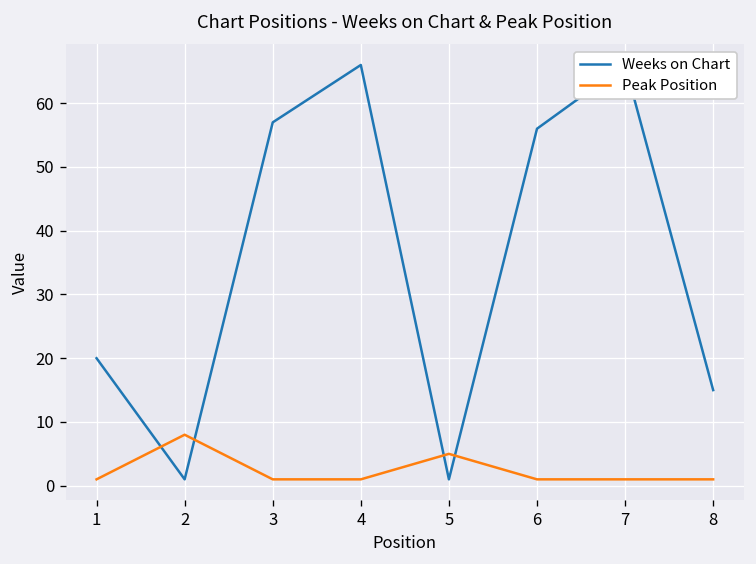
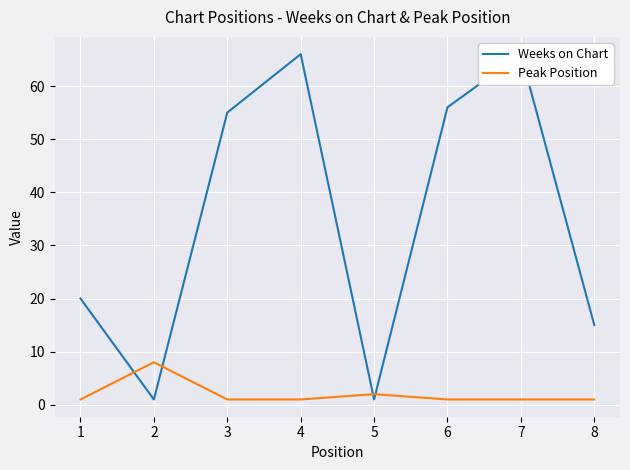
Weeks on Chart, 3: 57 -> 55
Peak Position, 5: 5 -> 2
